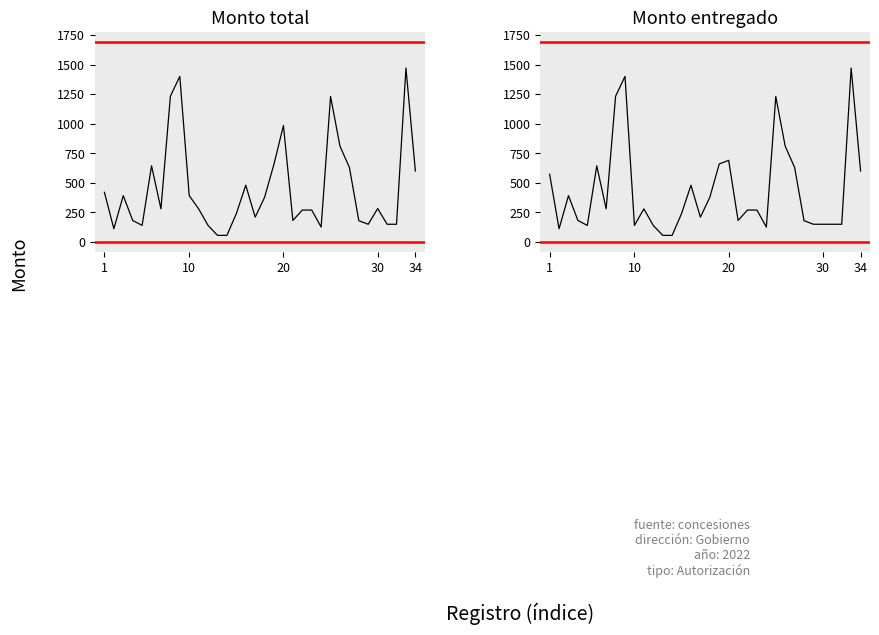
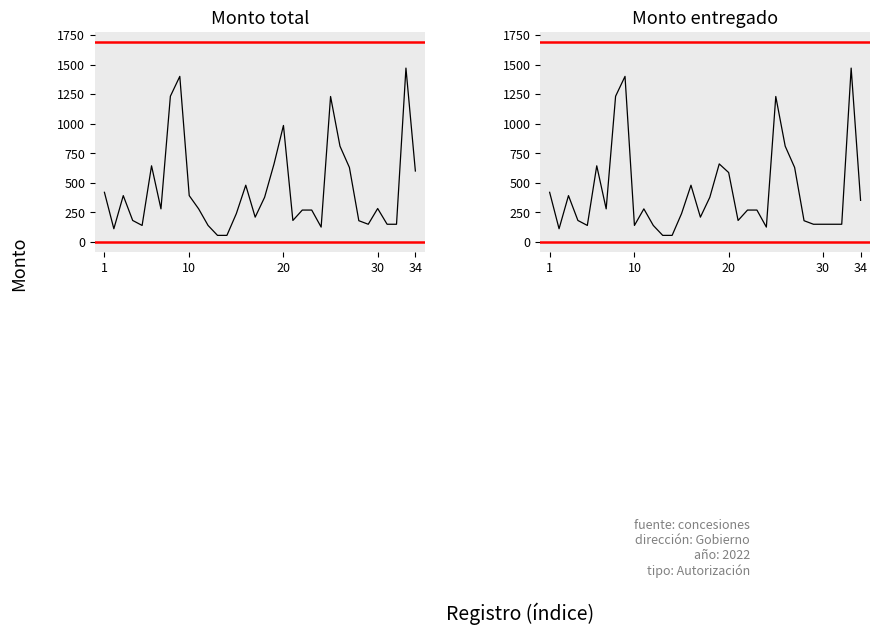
Monto entregado, 1: 570 -> 420
Monto entregado, 20: 690 -> 590
Monto entregado, 34: 600 -> 350
